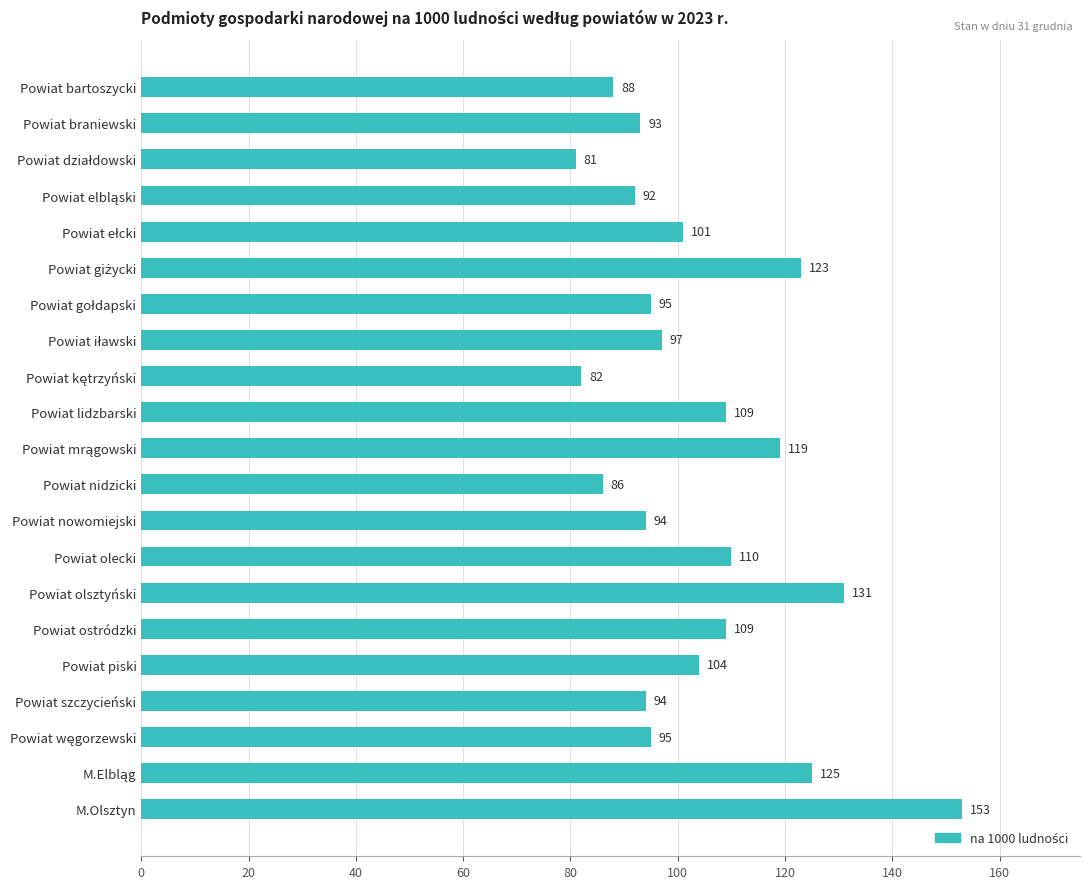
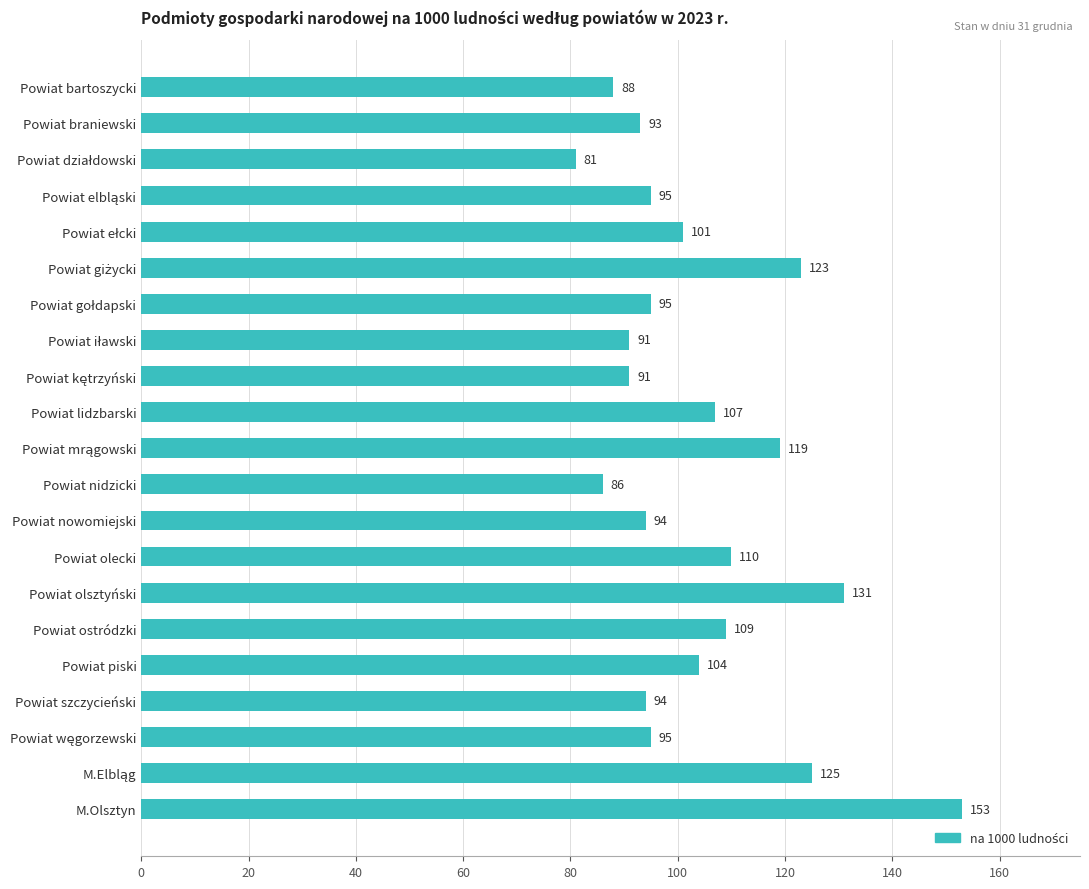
Powiat elbląski: 92 -> 95
Powiat iławski: 97 -> 91
Powiat kętrzyński: 82 -> 91
Powiat lidzbarski: 109 -> 107
